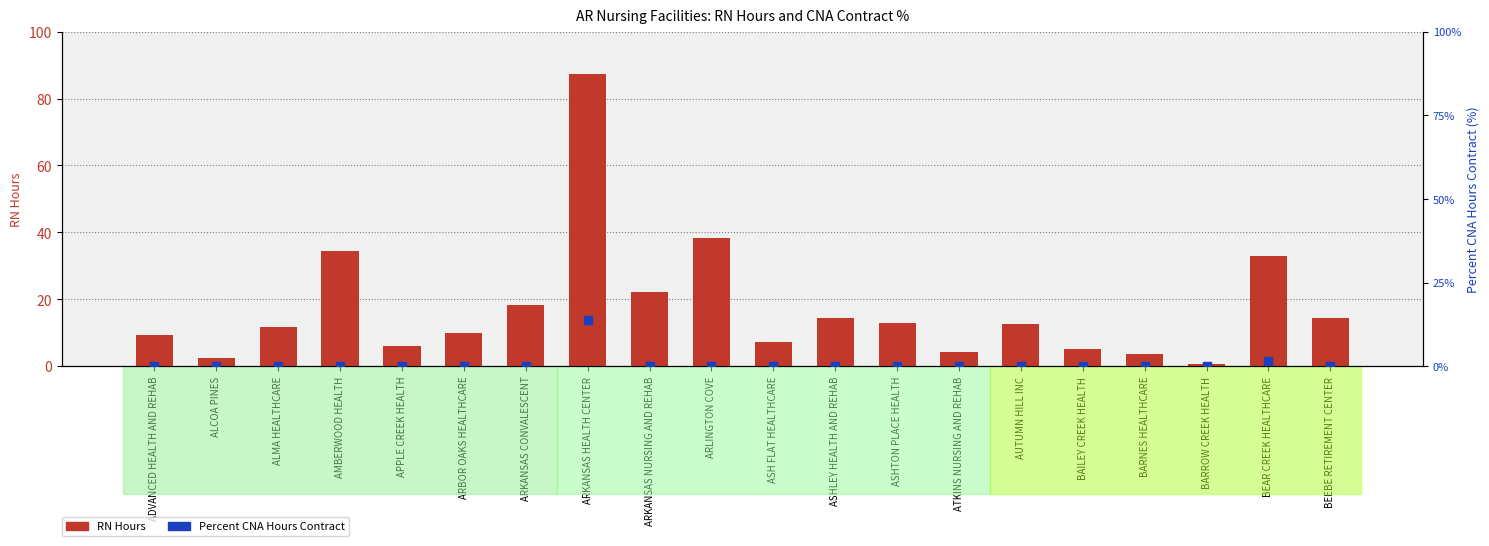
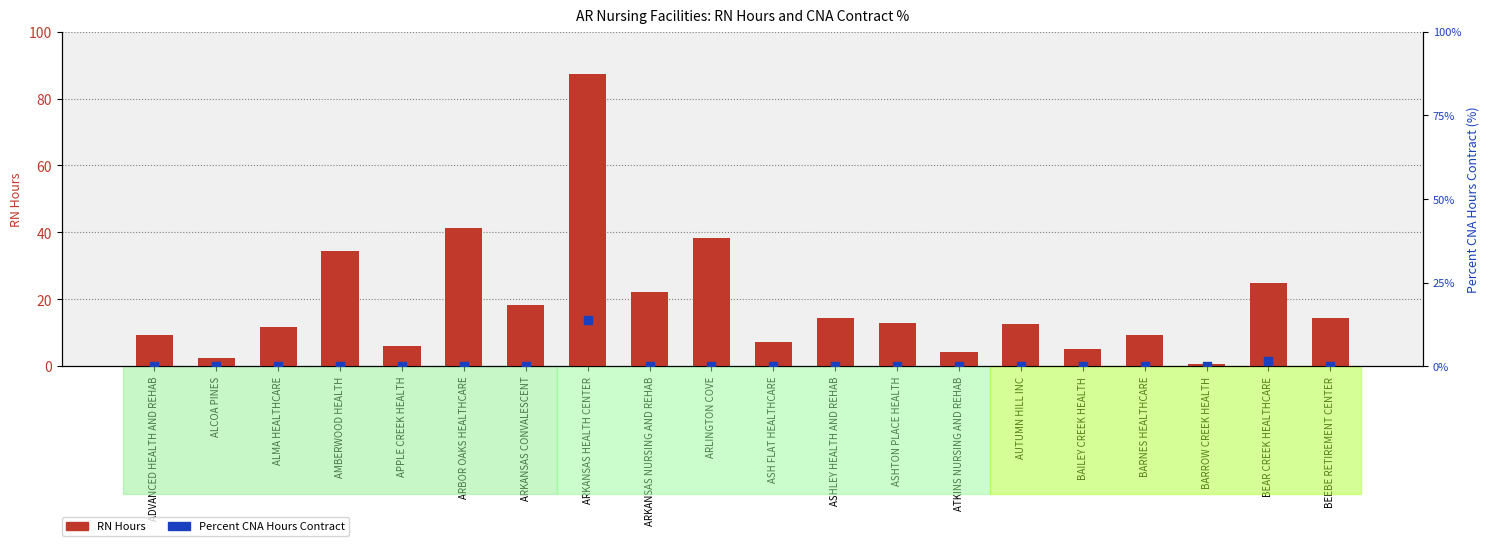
RN Hours, ARBOR OAKS HEALTHCARE: 10 -> 41
RN Hours, BARNES HEALTHCARE: 4 -> 9
RN Hours, BEAR CREEK HEALTHCARE: 33 -> 25
